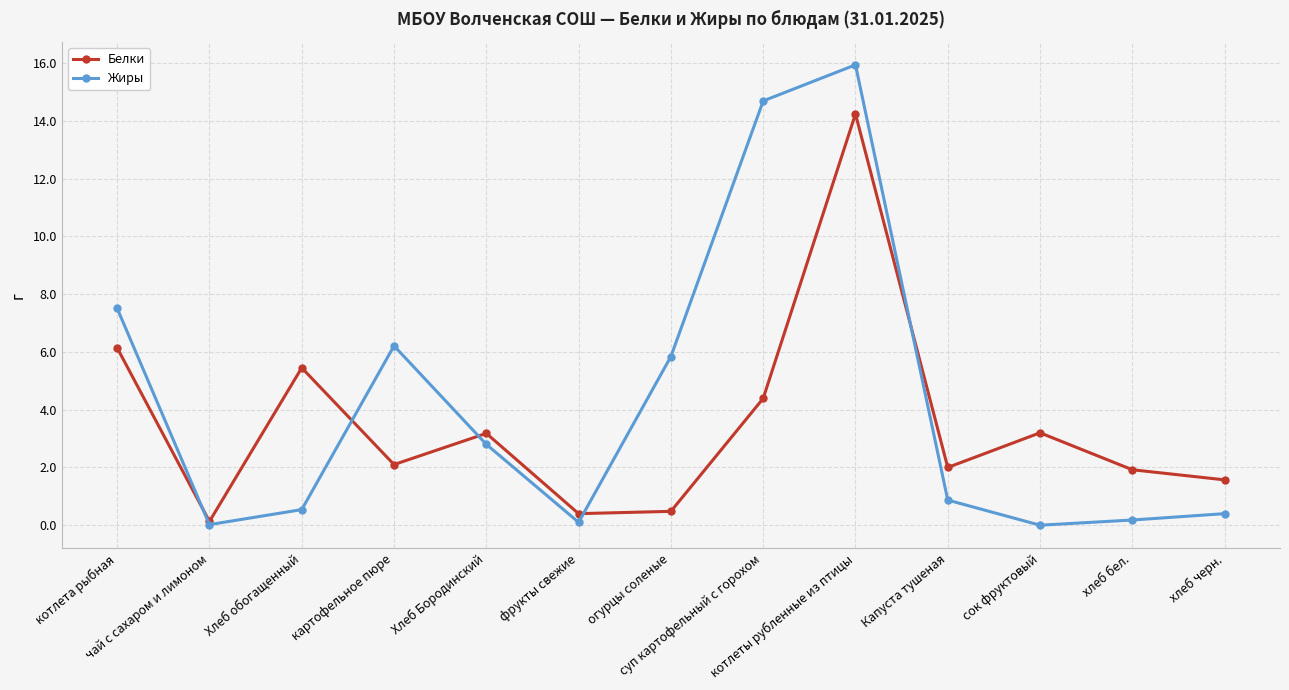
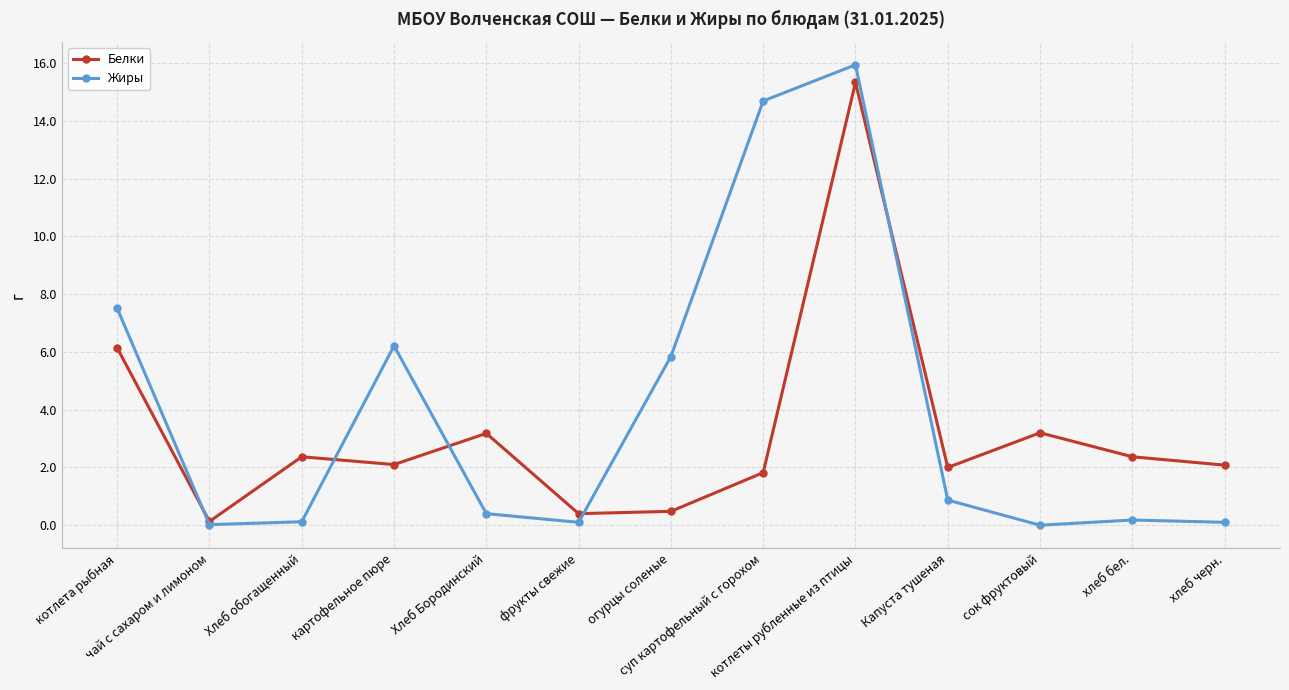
Белки, Хлеб обогащенный: 5.5 -> 2.4
Жиры, Хлеб обогащенный: 0.5 -> 0.1
Жиры, Хлеб Бородинский: 2.8 -> 0.4
Белки, суп картофельный с горохом: 4.4 -> 1.8
Белки, котлеты рубленные из птицы: 14.2 -> 15.3
Белки, хлеб бел.: 1.9 -> 2.4
Белки, хлеб черн.: 1.6 -> 2.1
Жиры, хлеб черн.: 0.4 -> 0.1
